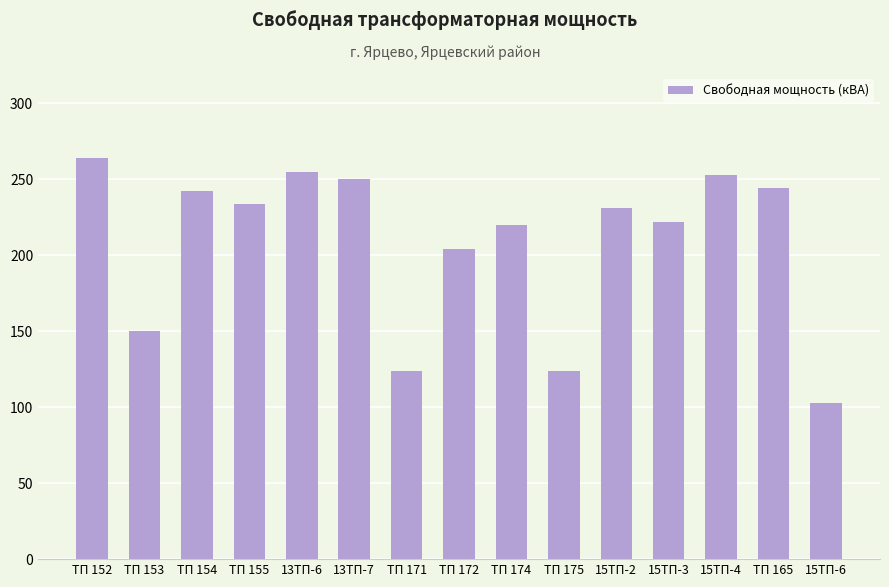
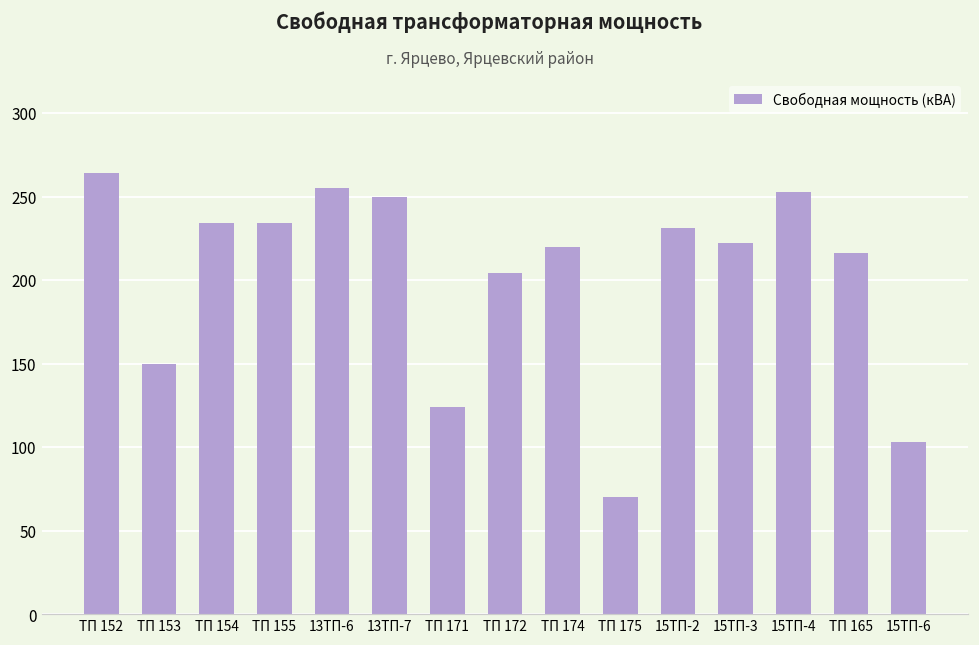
ТП 154: 242 -> 234
ТП 175: 124 -> 70
ТП 165: 244 -> 216
